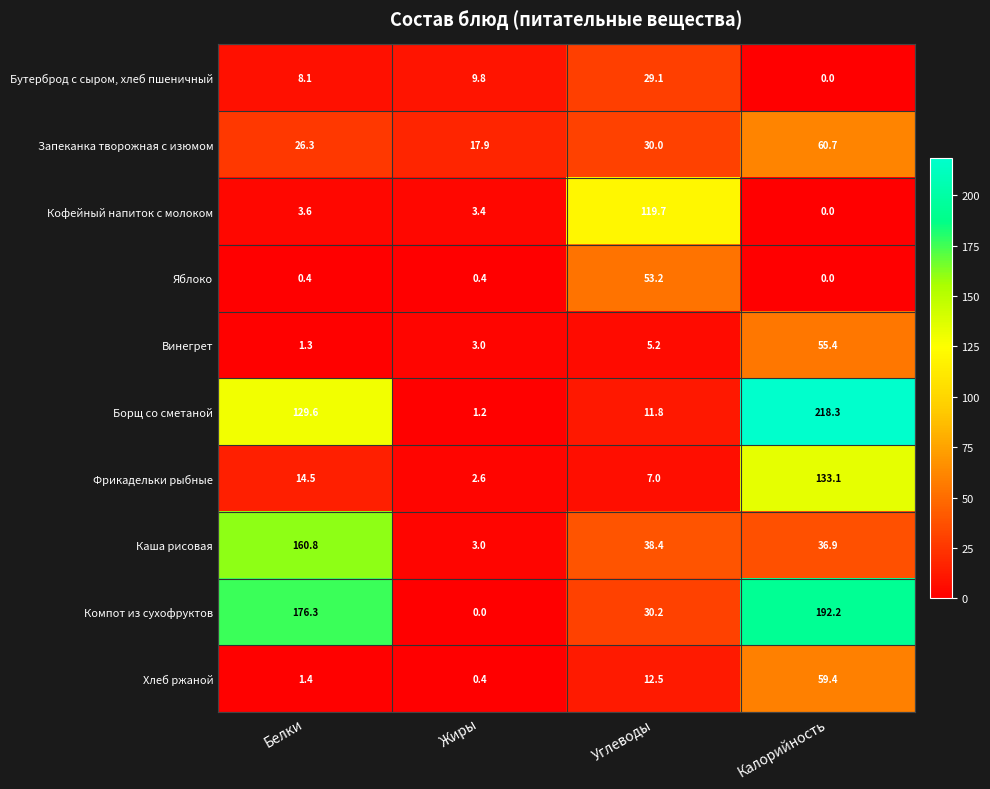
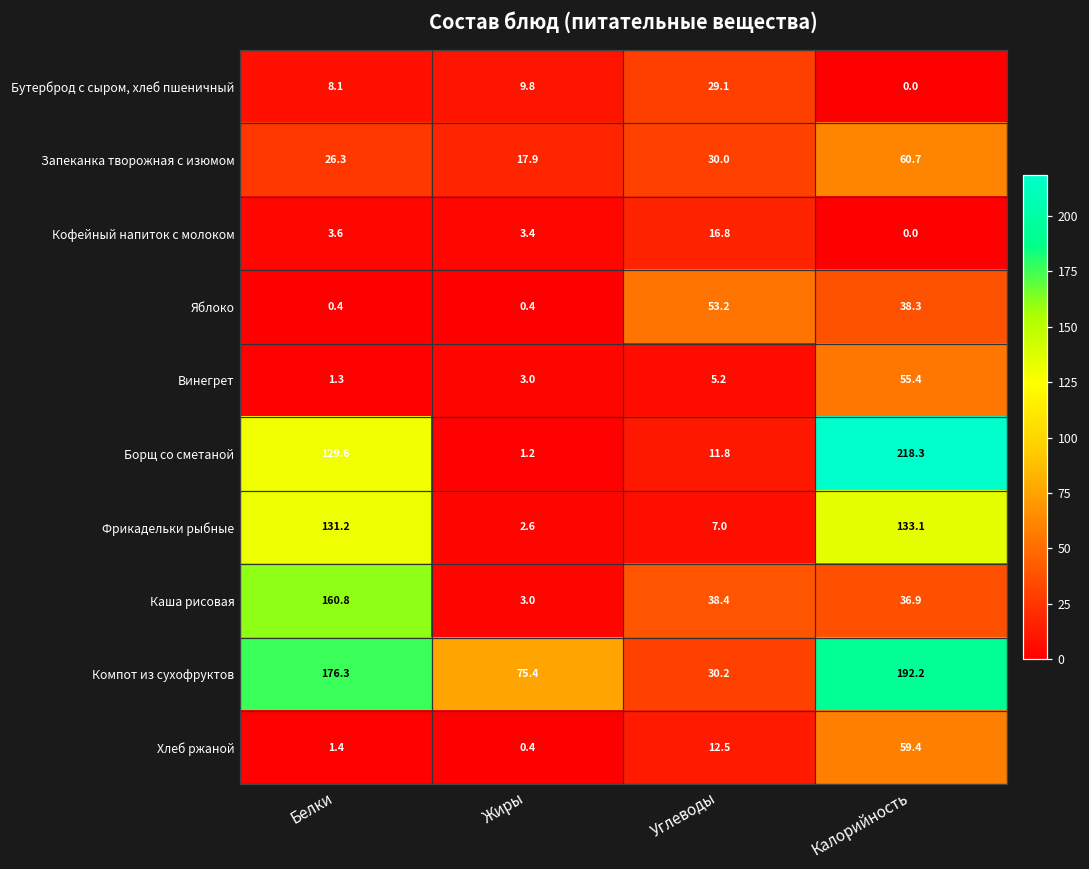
Кофейный напиток с молоком, Углеводы: 119.7 -> 16.8
Яблоко, Калорийность: 0.0 -> 38.3
Фрикадельки рыбные, Белки: 14.5 -> 131.2
Компот из сухофруктов, Жиры: 0.0 -> 75.4
